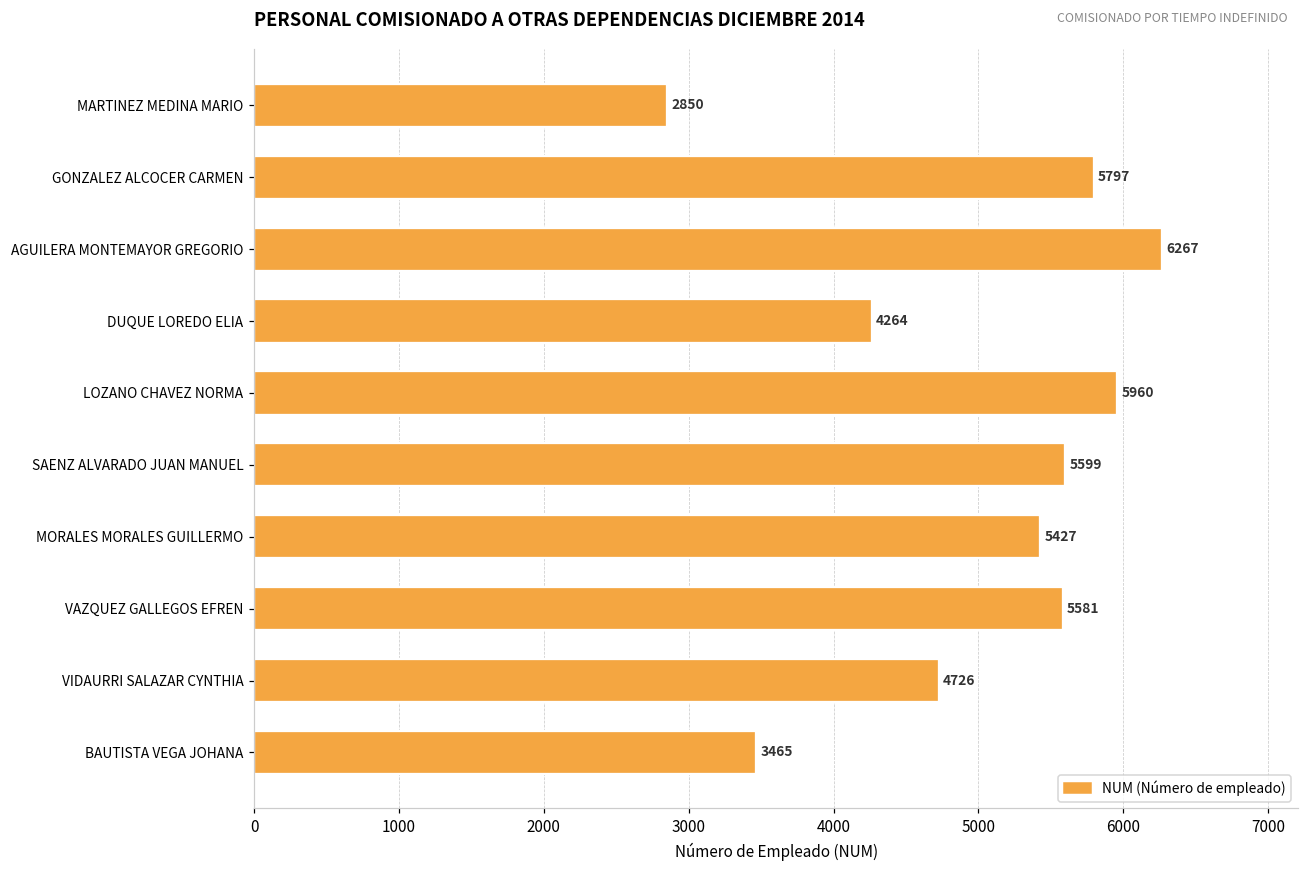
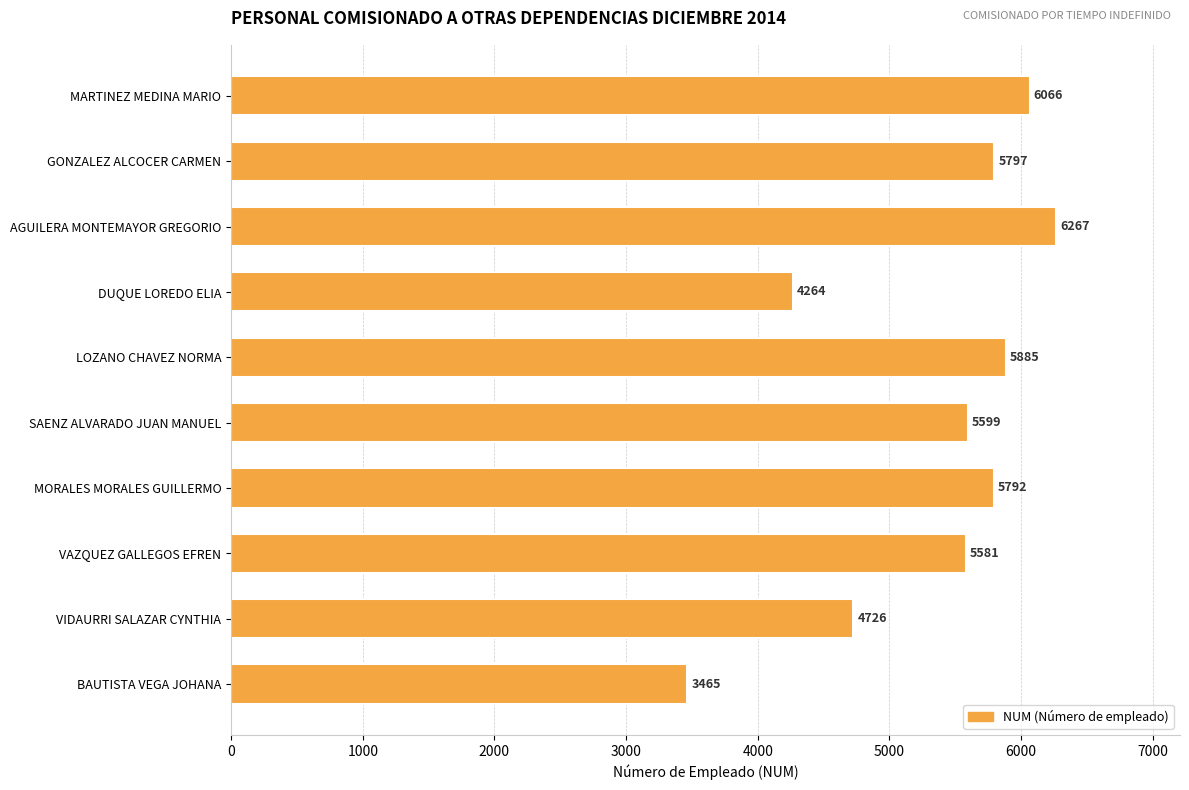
MARTINEZ MEDINA MARIO: 2850 -> 6066
LOZANO CHAVEZ NORMA: 5960 -> 5885
MORALES MORALES GUILLERMO: 5427 -> 5792
